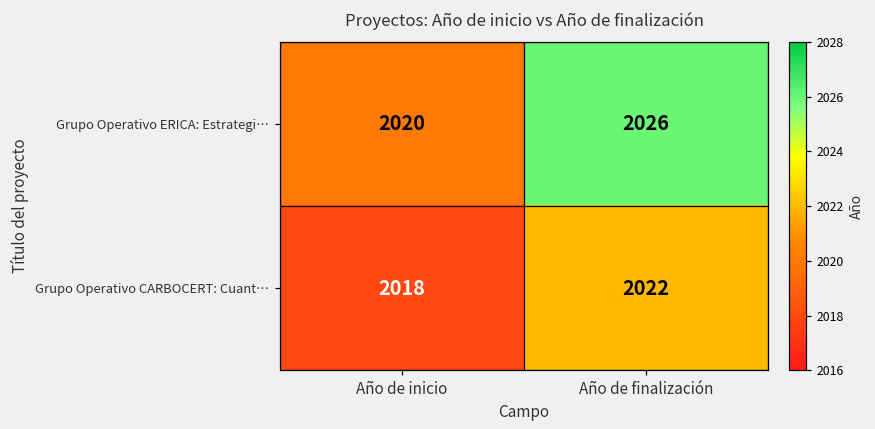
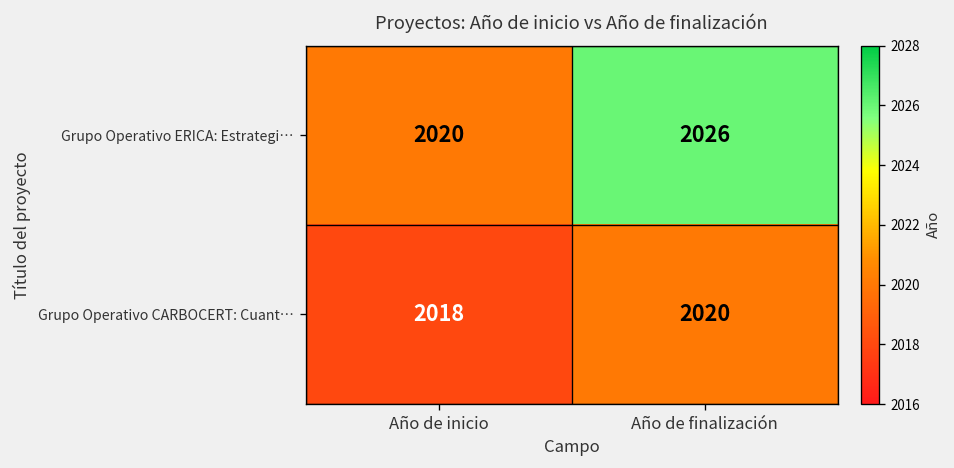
Grupo Operativo CARBOCERT: Cuant…, Año de finalización: 2022 -> 2020
